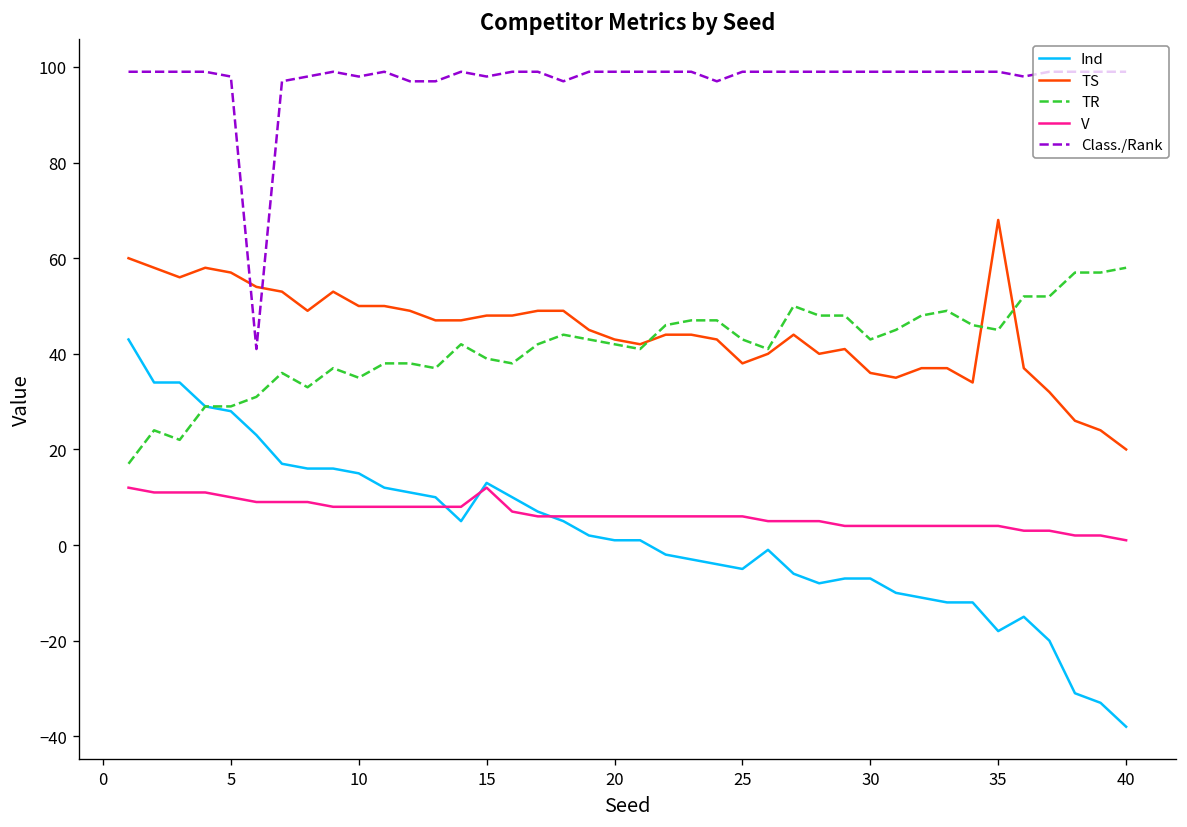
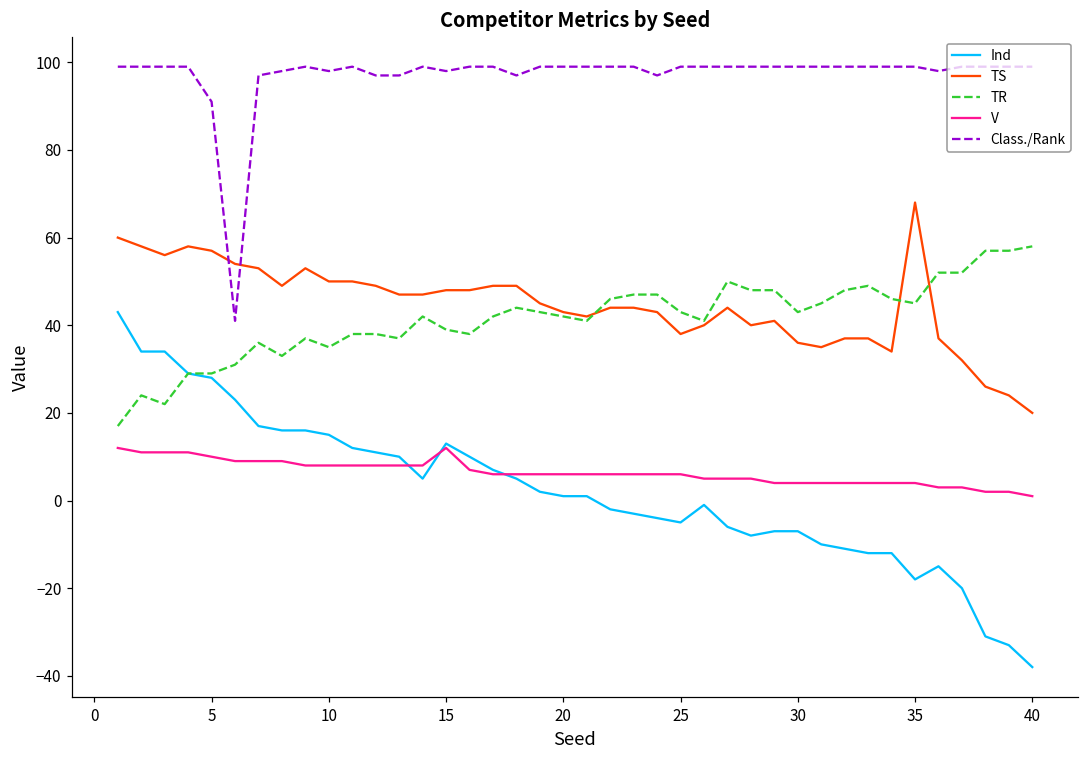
Class./Rank, 5: 98 -> 91
